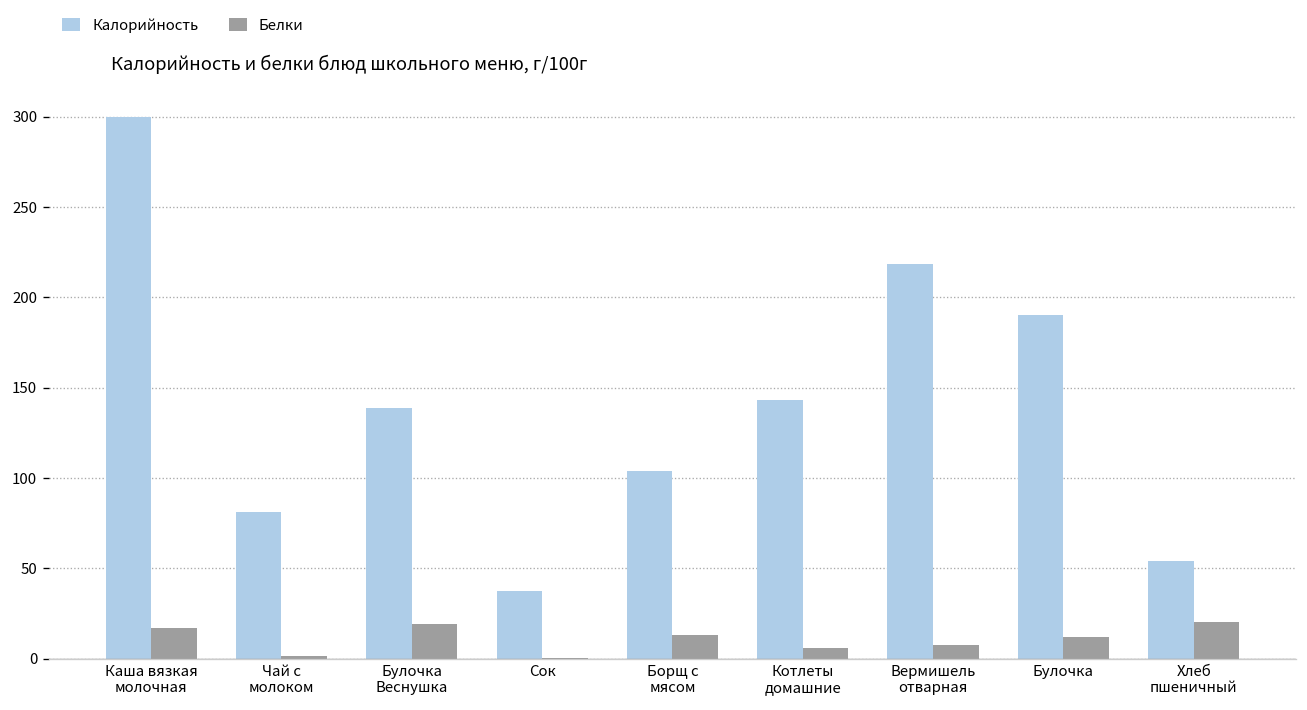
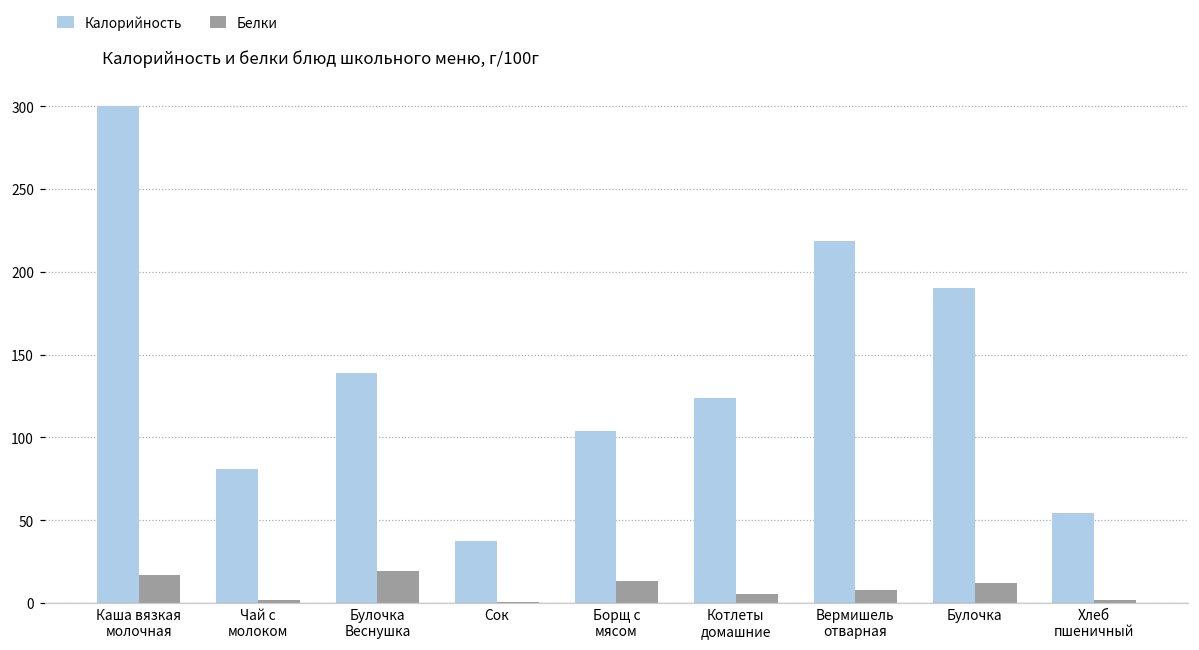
Калорийность, Котлеты домашние: 143 -> 124
Белки, Хлеб пшеничный: 20 -> 2
